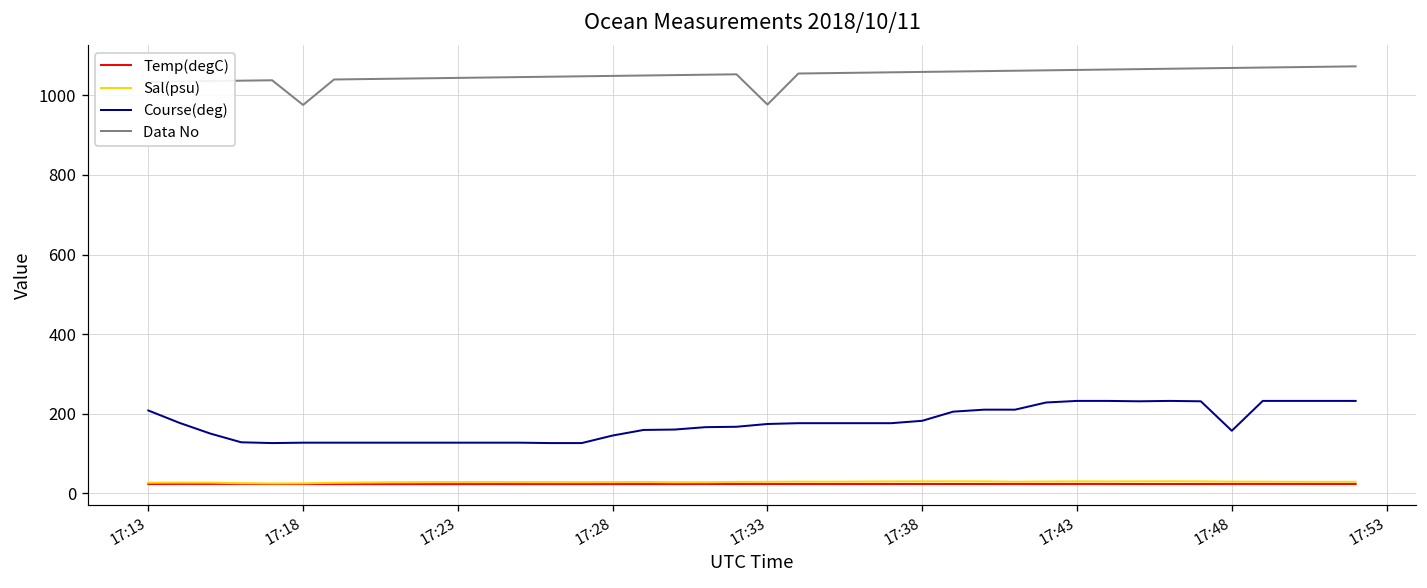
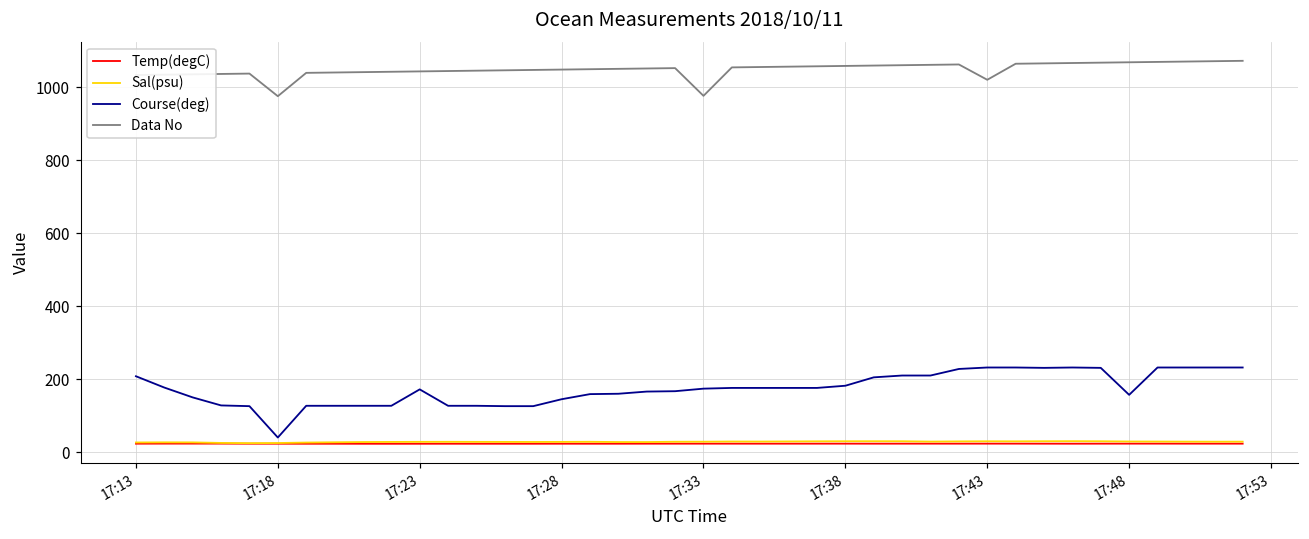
Course(deg), 17:18: 130 -> 40
Course(deg), 17:23: 130 -> 170
Data No, 17:43: 1060 -> 1020
